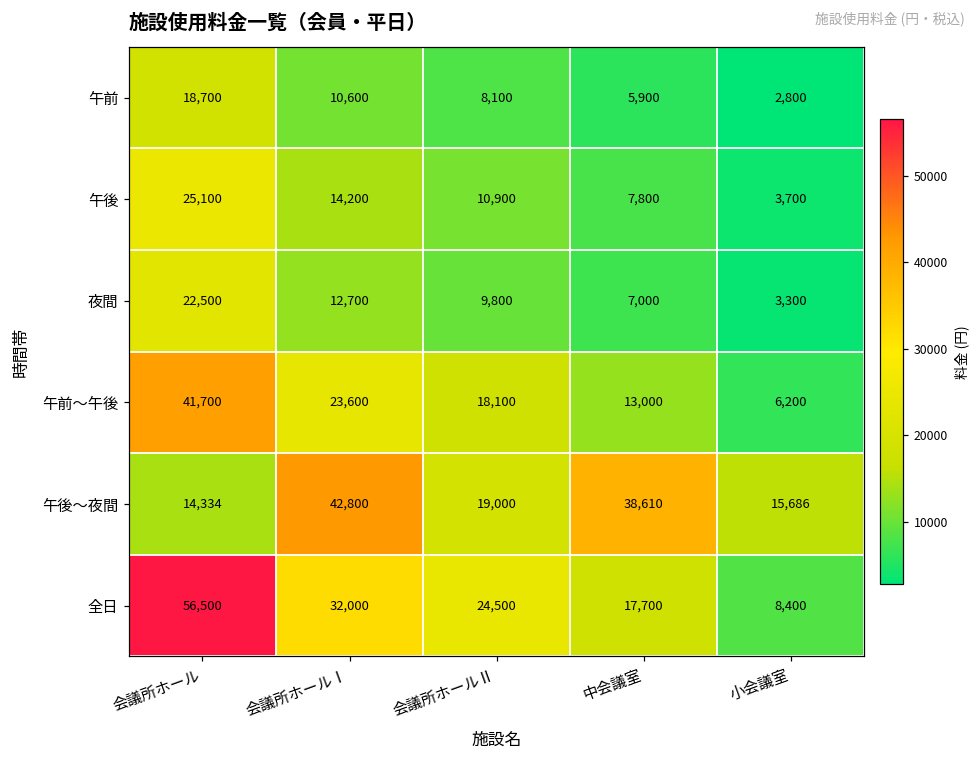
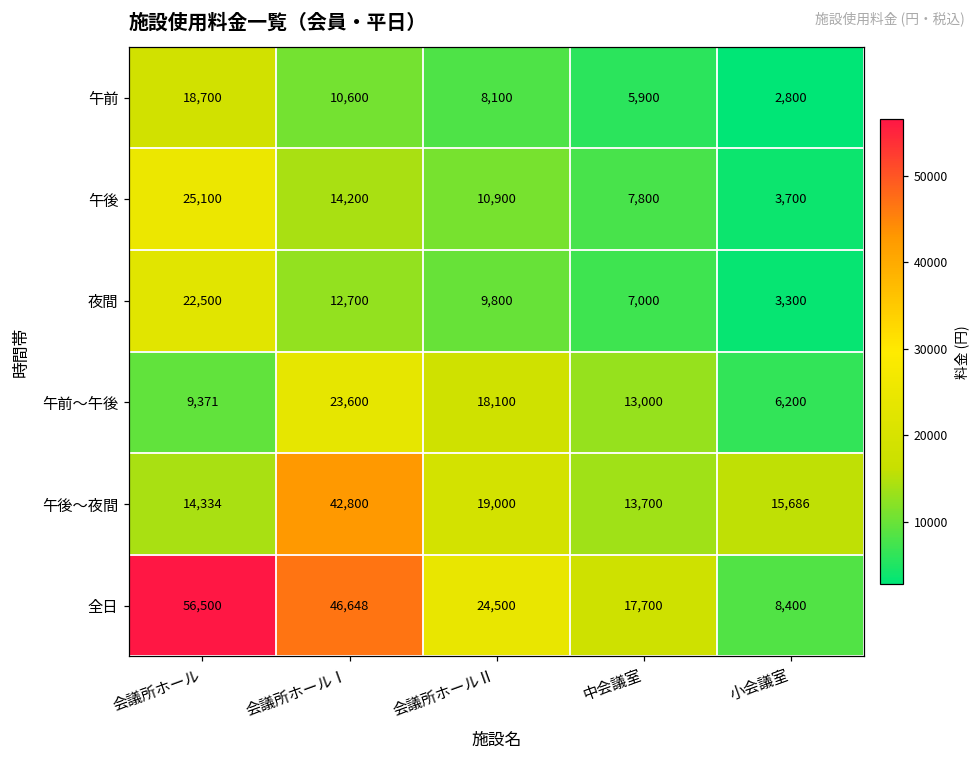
午前～午後, 会議所ホール: 41,700 -> 9,371
午後～夜間, 中会議室: 38,610 -> 13,700
全日, 会議所ホールⅠ: 32,000 -> 46,648
